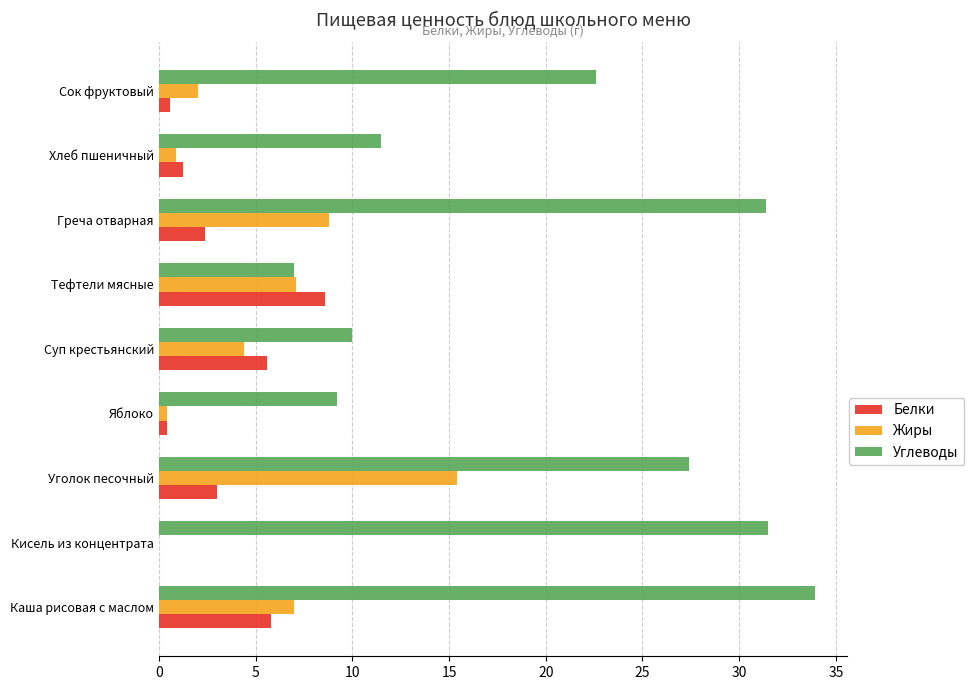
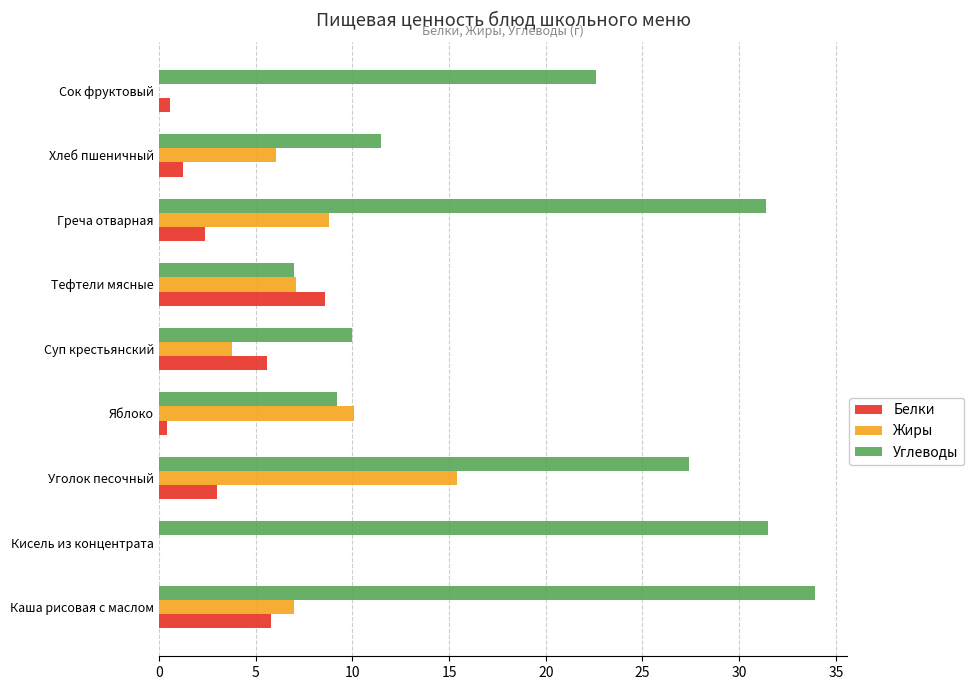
Жиры, Сок фруктовый: 2 -> 0
Жиры, Хлеб пшеничный: 0.9 -> 6.1
Жиры, Суп крестьянский: 4.4 -> 3.8
Жиры, Яблоко: 0.4 -> 10.1
